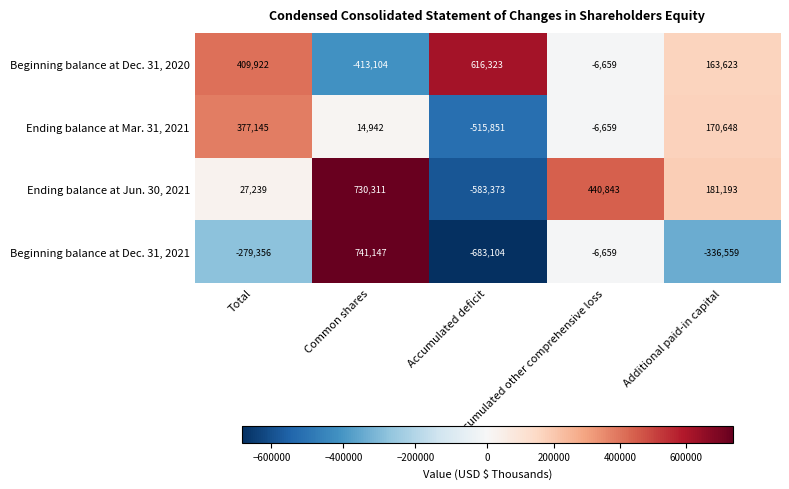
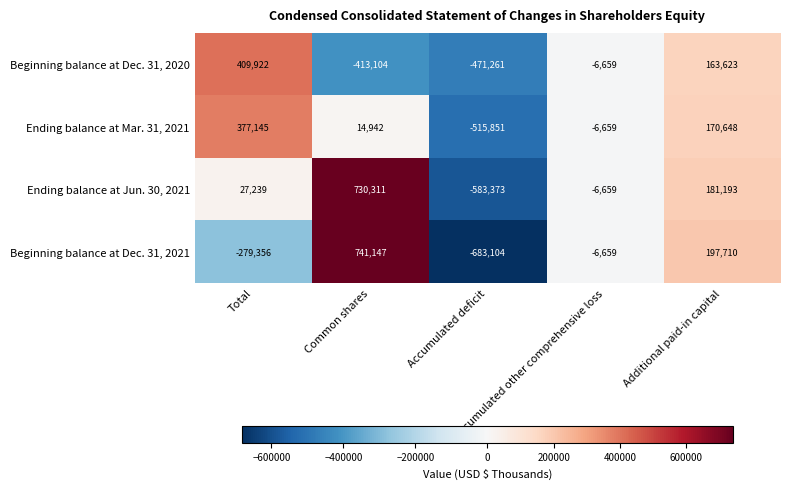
Beginning balance at Dec. 31, 2020, Accumulated deficit: 616,323 -> -471,261
Ending balance at Jun. 30, 2021, Accumulated other comprehensive loss: 440,843 -> -6,659
Beginning balance at Dec. 31, 2021, Additional paid-in capital: -336,559 -> 197,710
